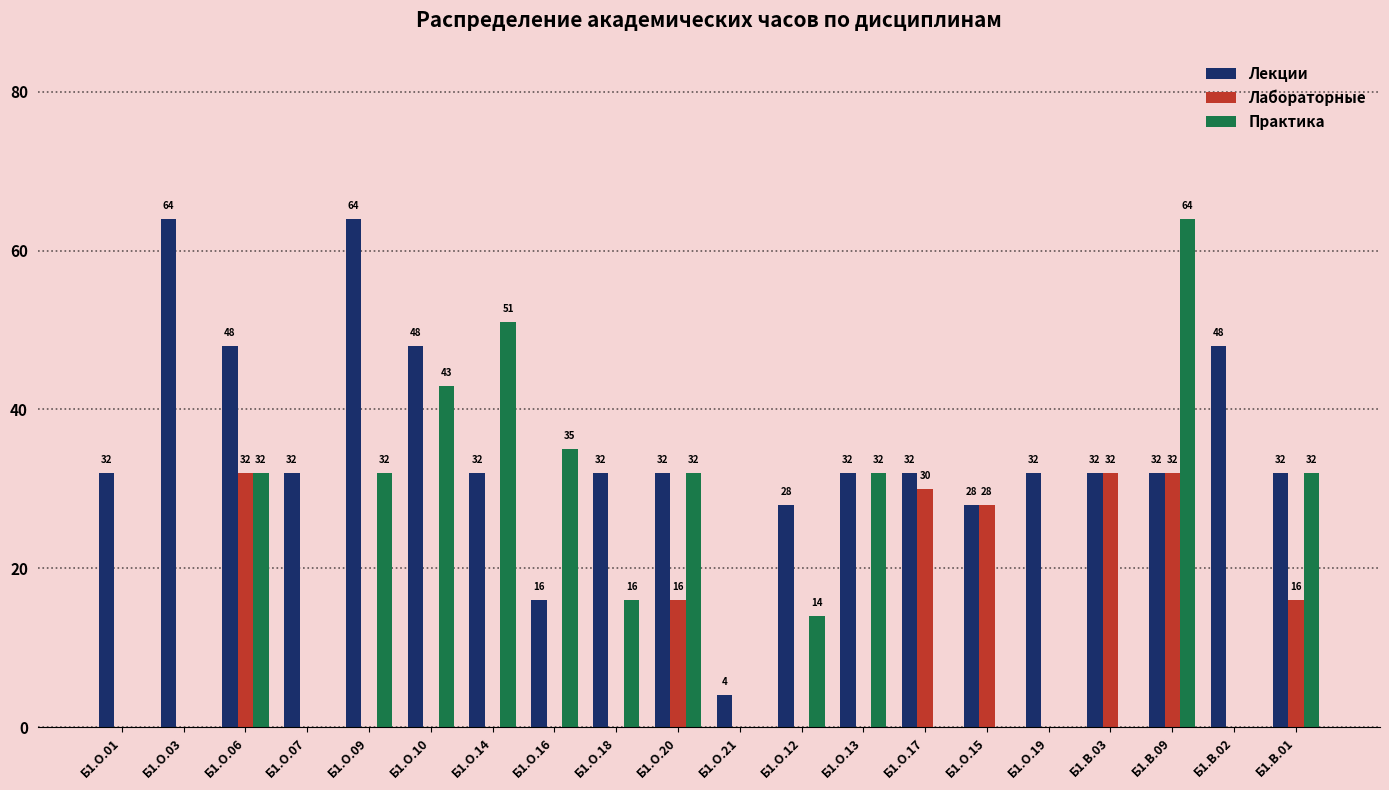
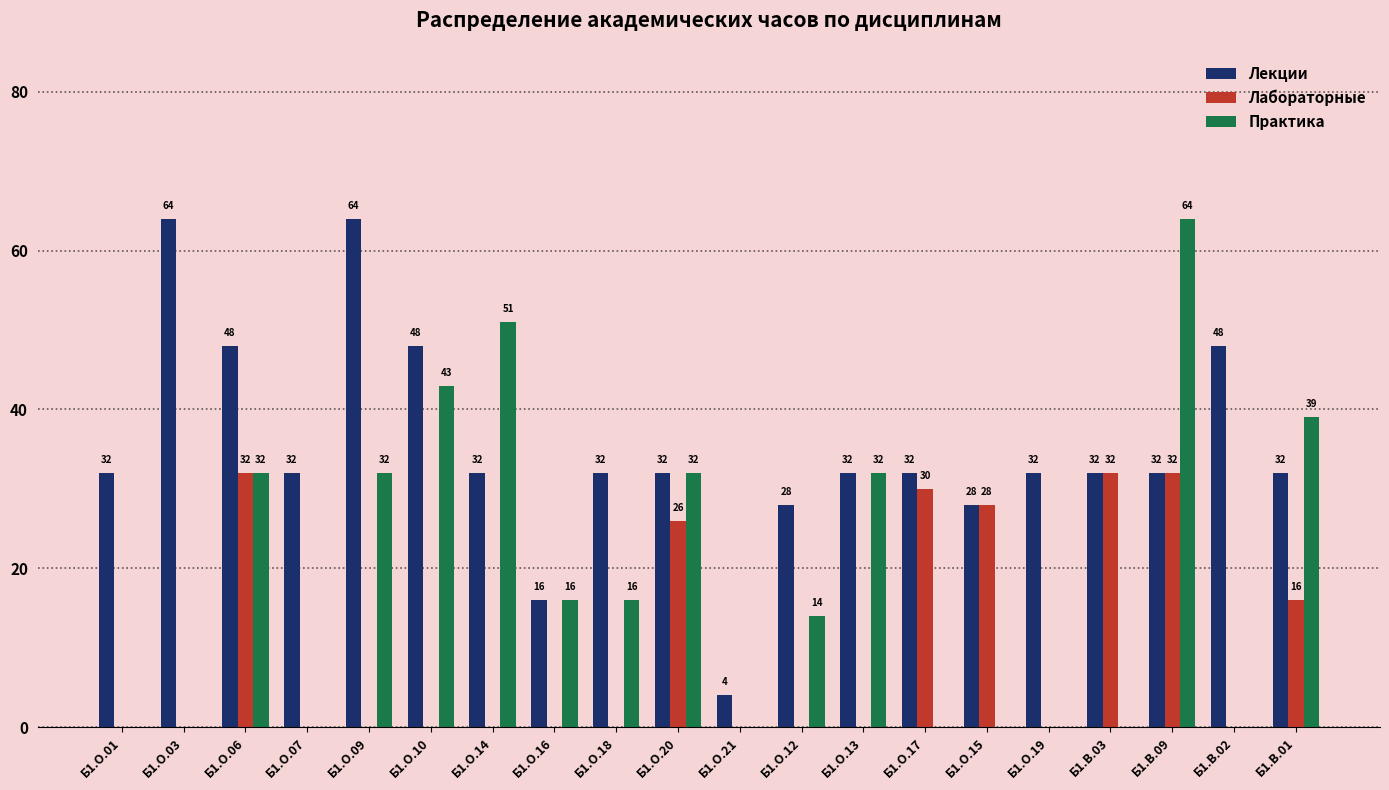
Практика, Б1.О.16: 35 -> 16
Лабораторные, Б1.О.20: 16 -> 26
Практика, Б1.В.01: 32 -> 39
